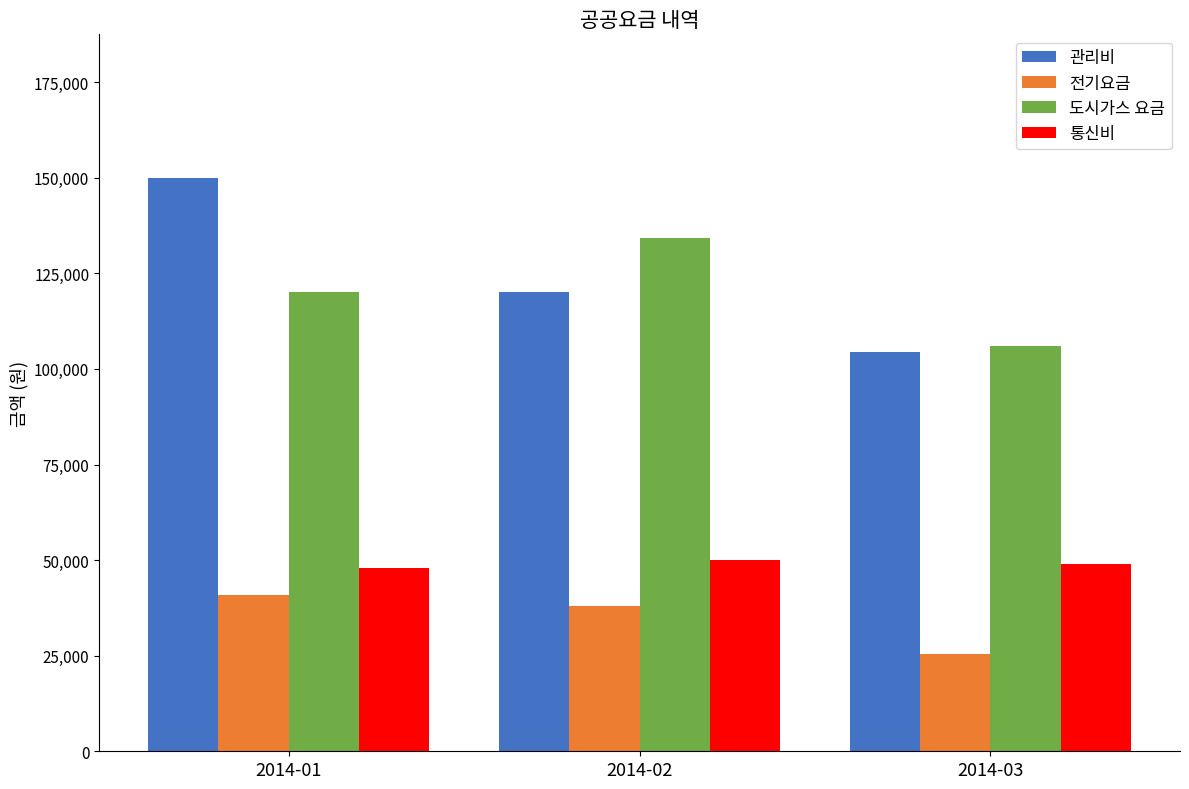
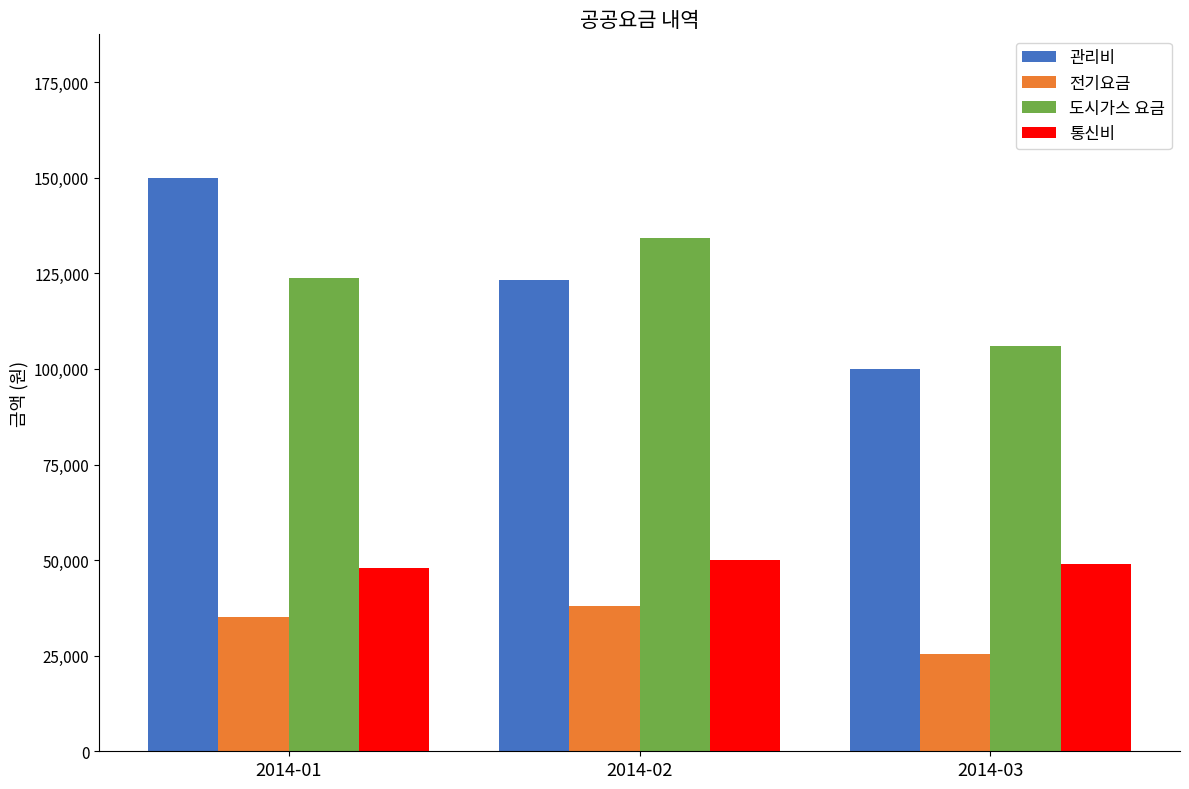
전기요금, 2014-01: 41,000 -> 35,000
도시가스 요금, 2014-01: 120,000 -> 124,000
관리비, 2014-02: 120,000 -> 123,000
관리비, 2014-03: 104,000 -> 100,000
